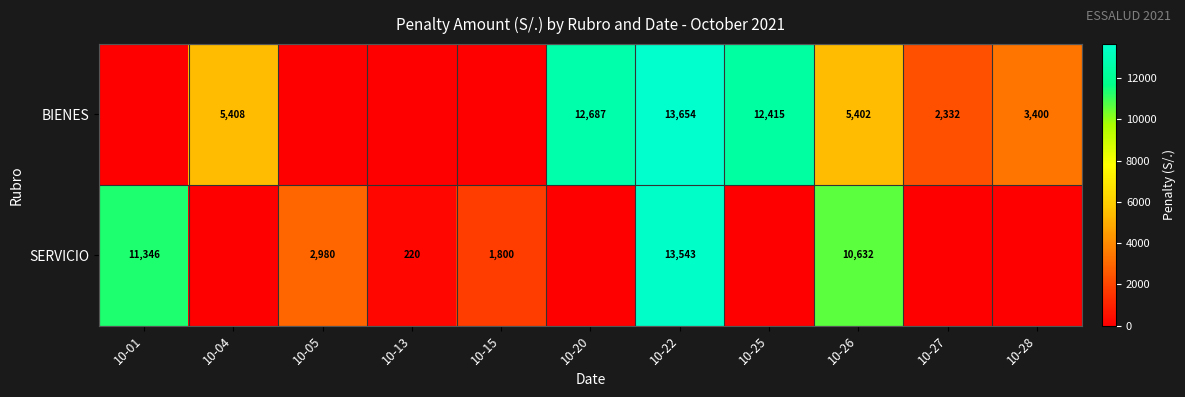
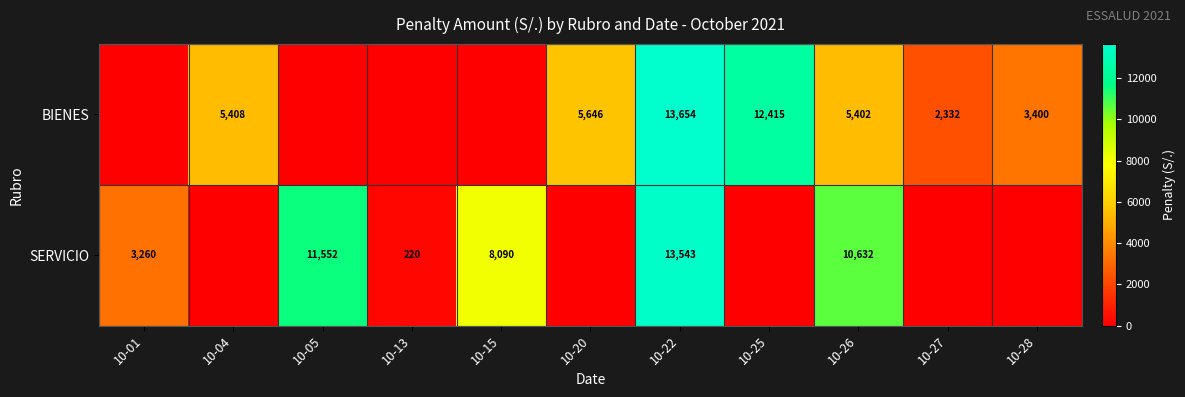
BIENES, 10-20: 12,687 -> 5,646
SERVICIO, 10-01: 11,346 -> 3,260
SERVICIO, 10-05: 2,980 -> 11,552
SERVICIO, 10-15: 1,800 -> 8,090
